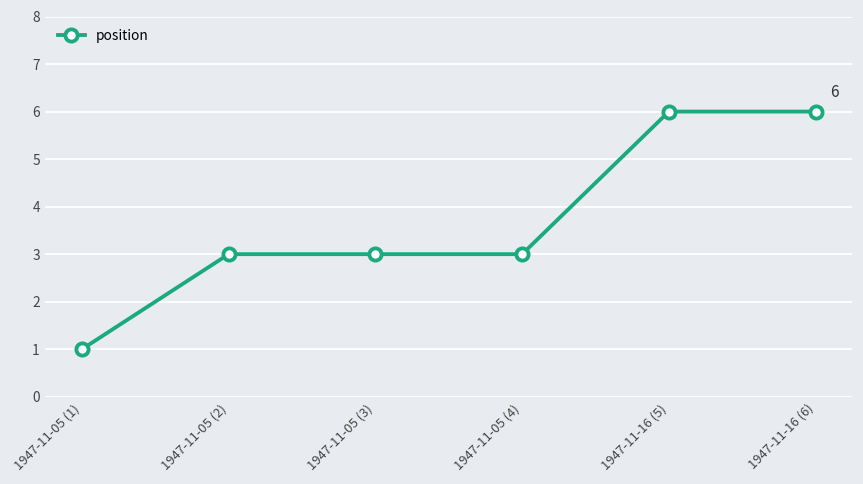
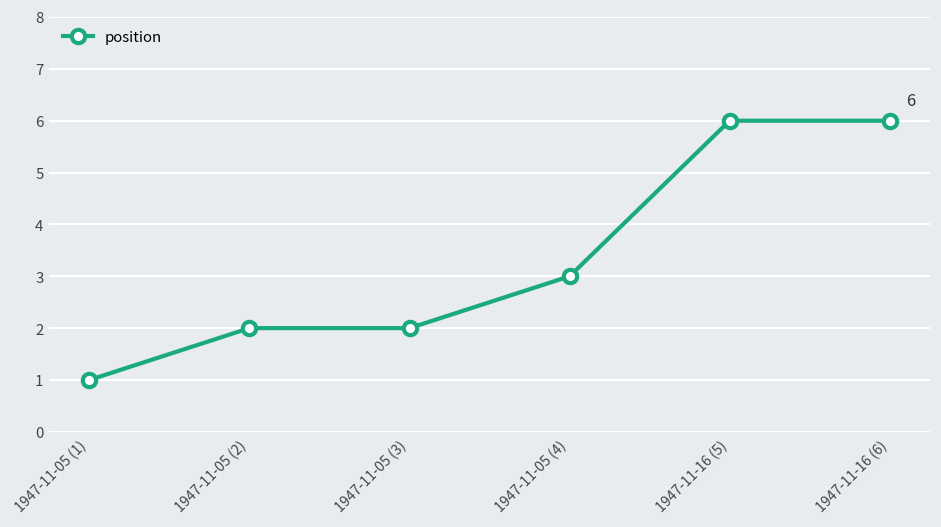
1947-11-05 (2): 3 -> 2
1947-11-05 (3): 3 -> 2
